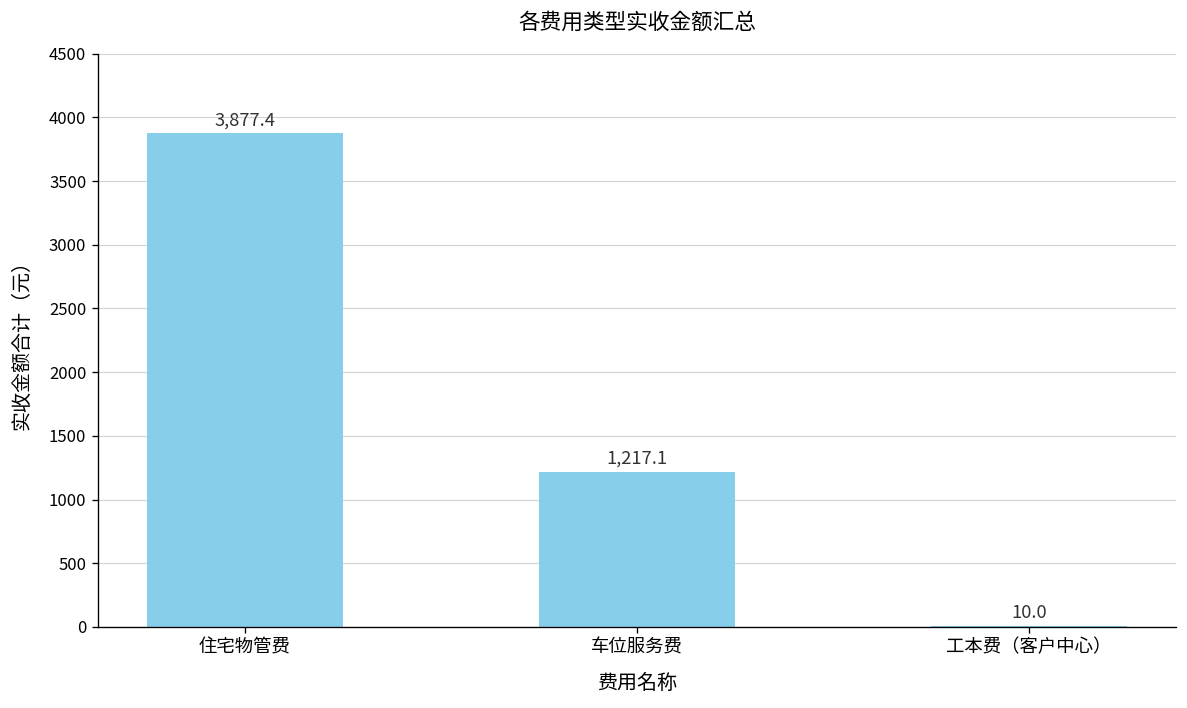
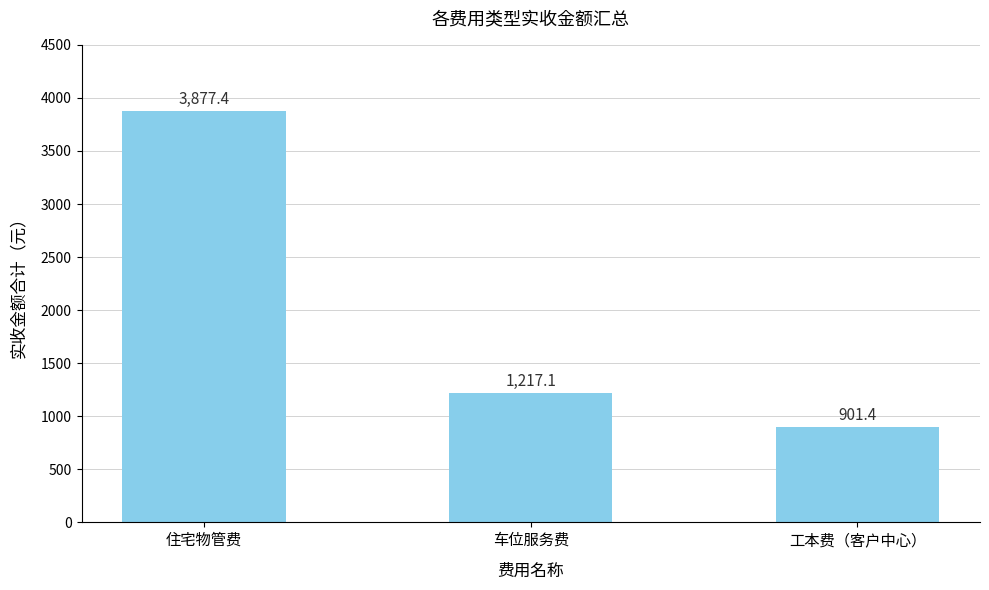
工本费（客户中心）: 10.0 -> 901.4
